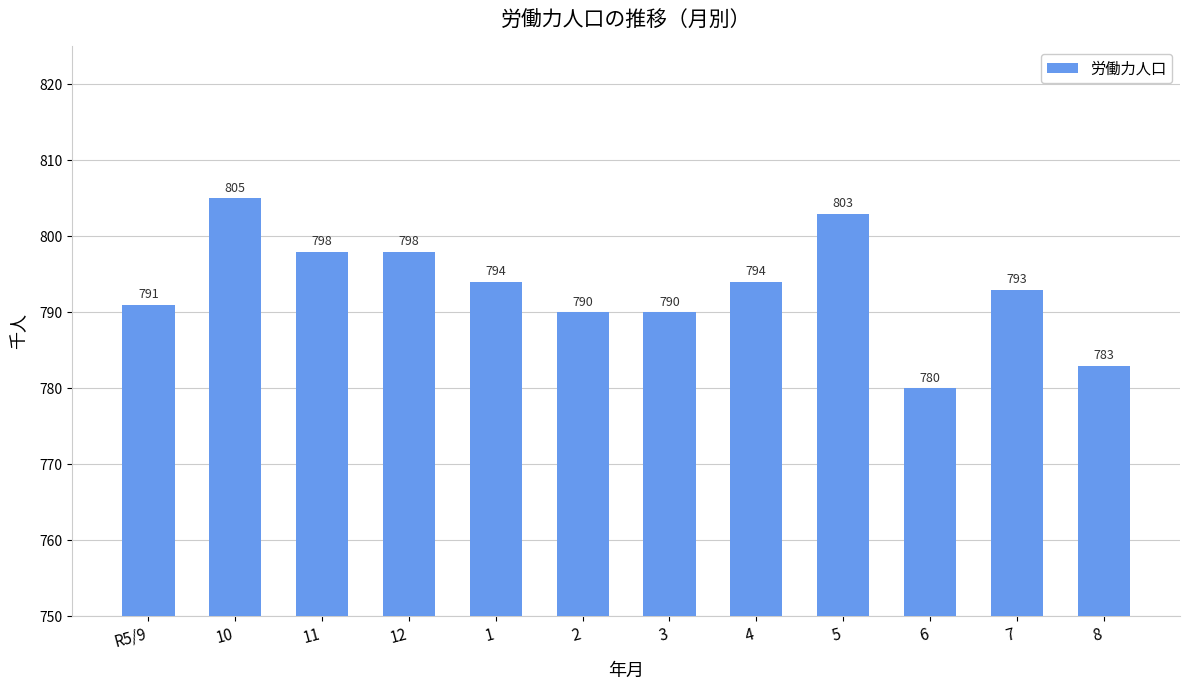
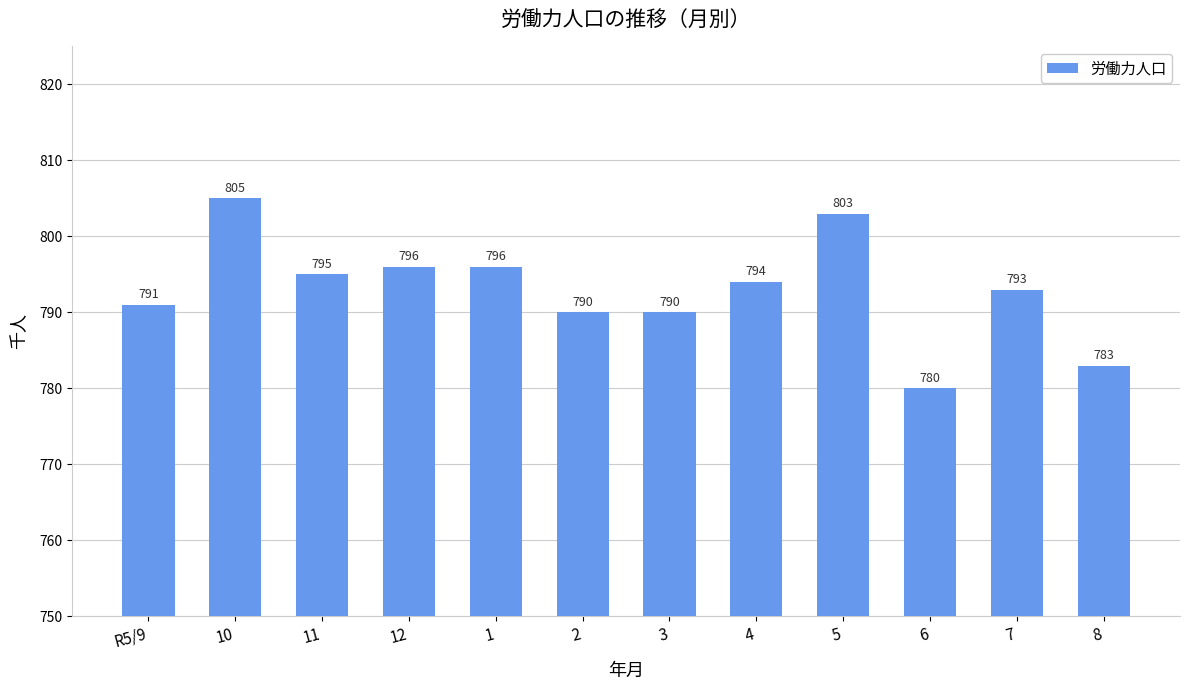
11: 798 -> 795
12: 798 -> 796
1: 794 -> 796
